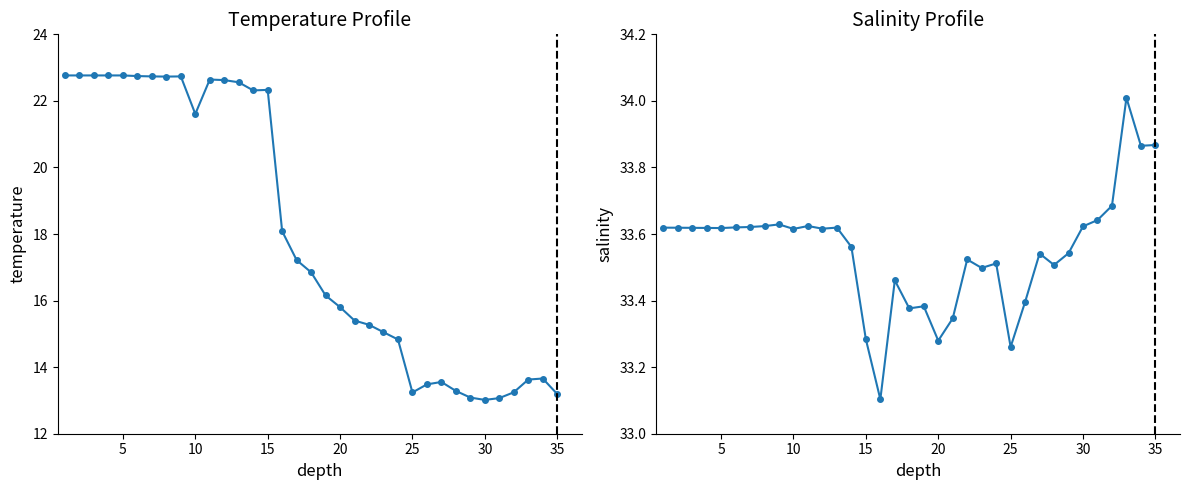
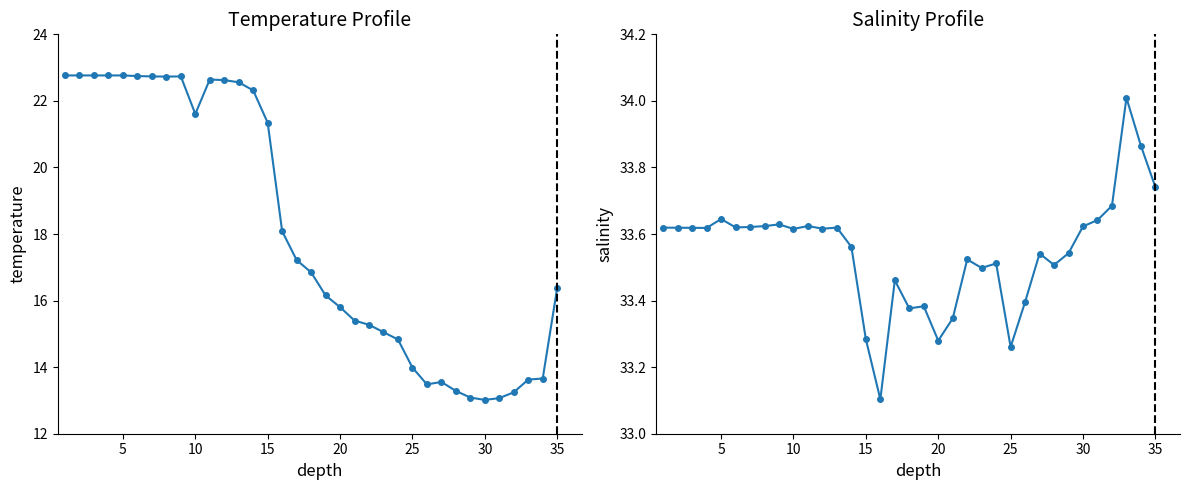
Temperature Profile, 15: 22.3 -> 21.3
Temperature Profile, 25: 13.2 -> 14.0
Temperature Profile, 35: 13.2 -> 16.4
Salinity Profile, 5: 33.62 -> 33.65
Salinity Profile, 35: 33.87 -> 33.74
